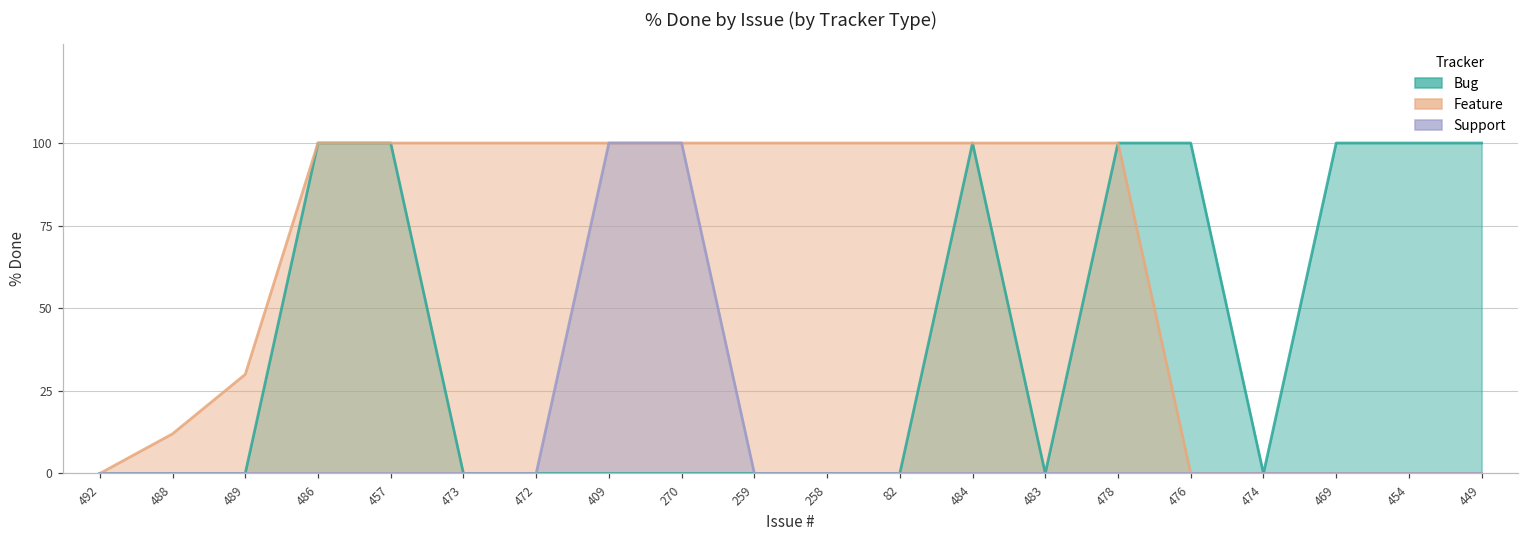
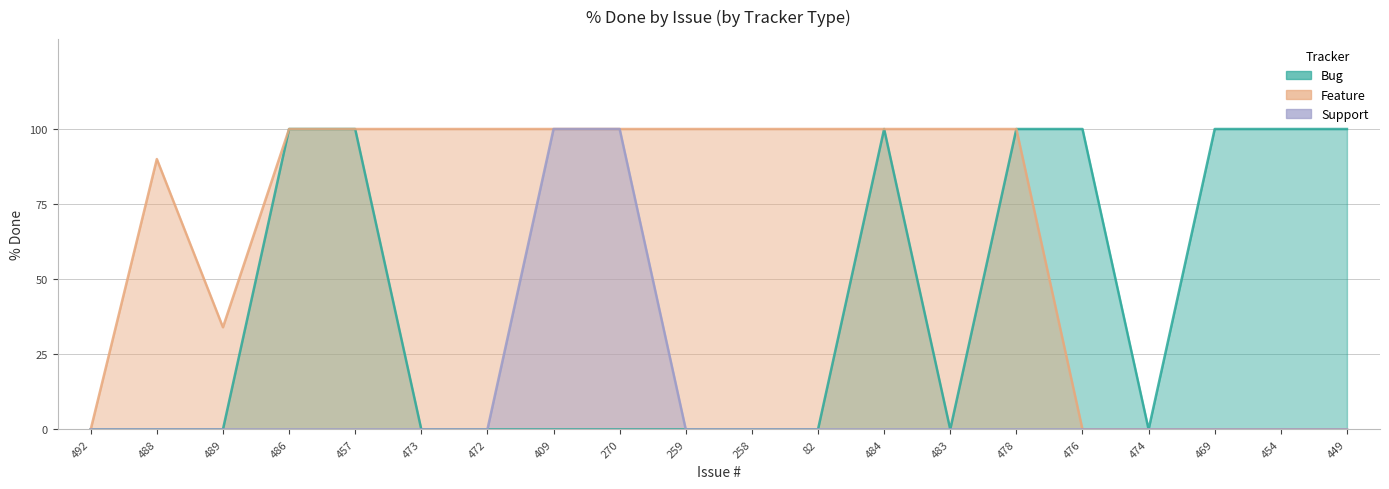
Feature, 488: 12 -> 90
Feature, 489: 30 -> 34
